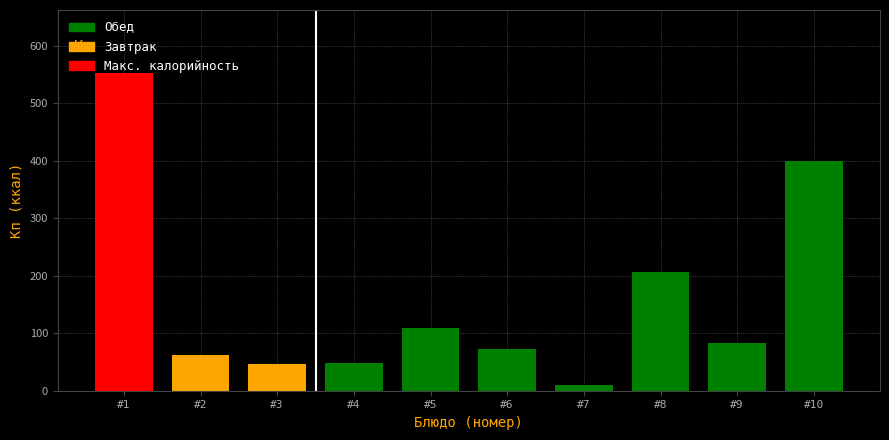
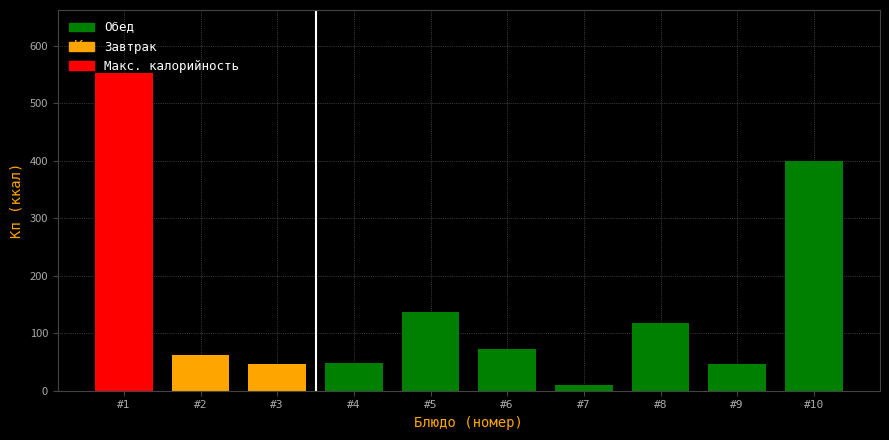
#5: 110 -> 140
#8: 210 -> 120
#9: 80 -> 50
